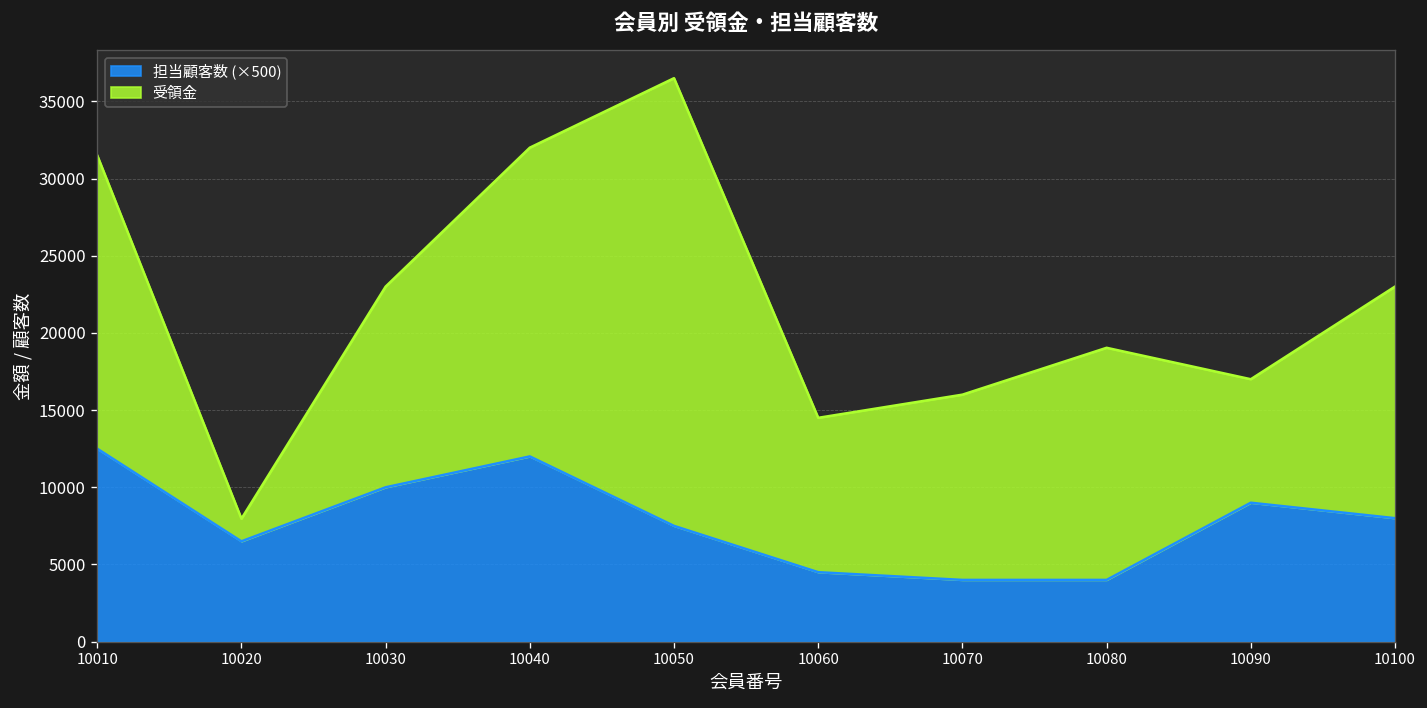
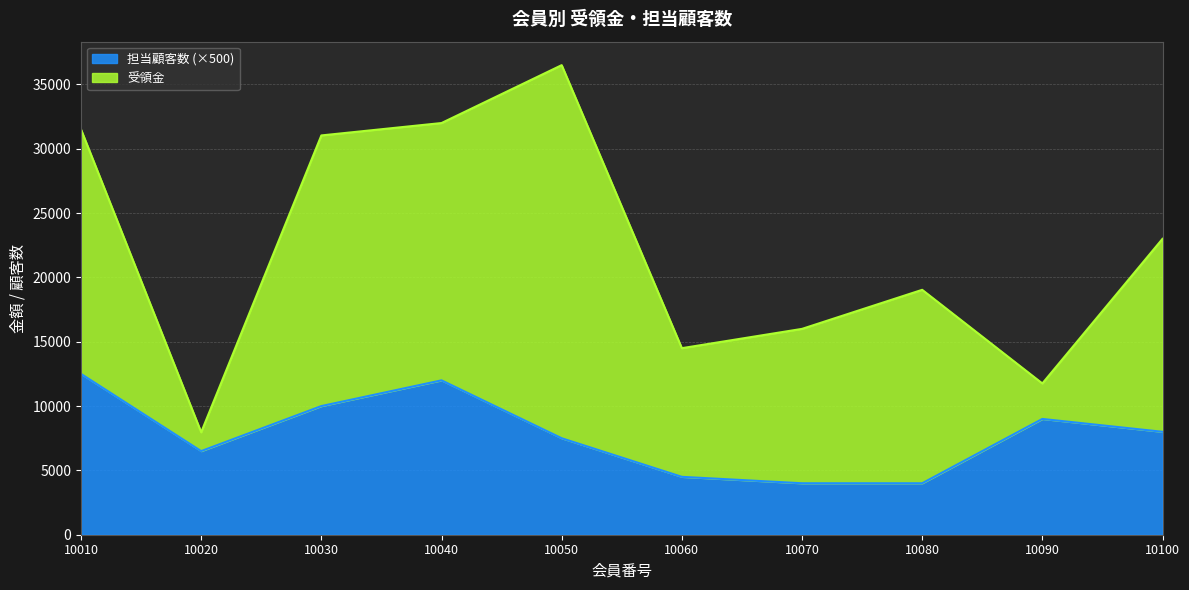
受領金, 10030: 13000 -> 21000
受領金, 10090: 8000 -> 2800
